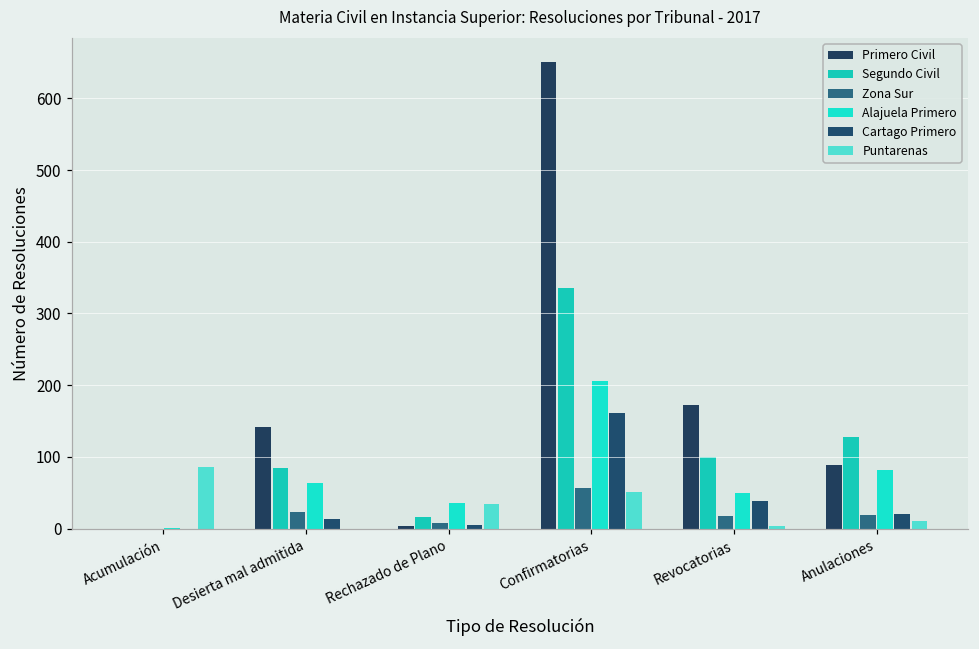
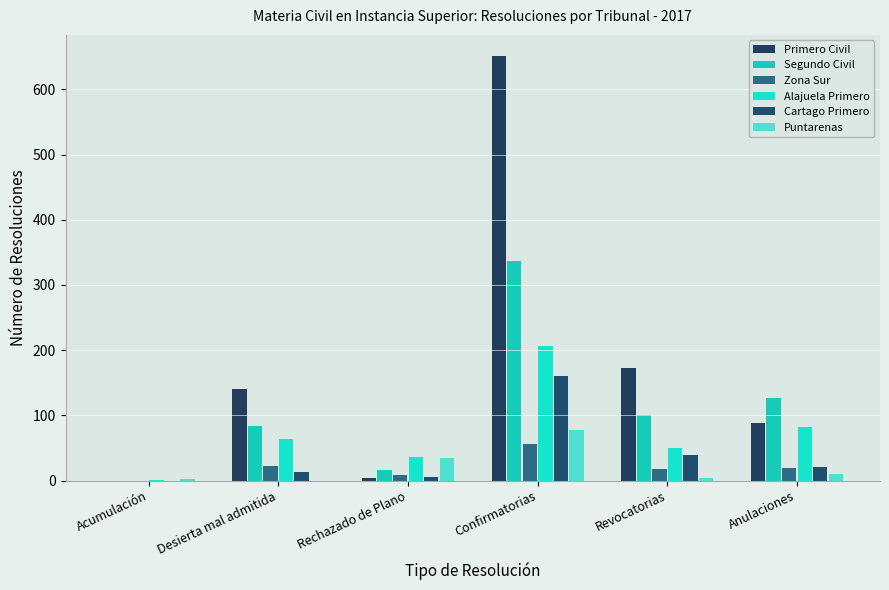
Puntarenas, Acumulación: 90 -> 0
Puntarenas, Confirmatorias: 50 -> 80
